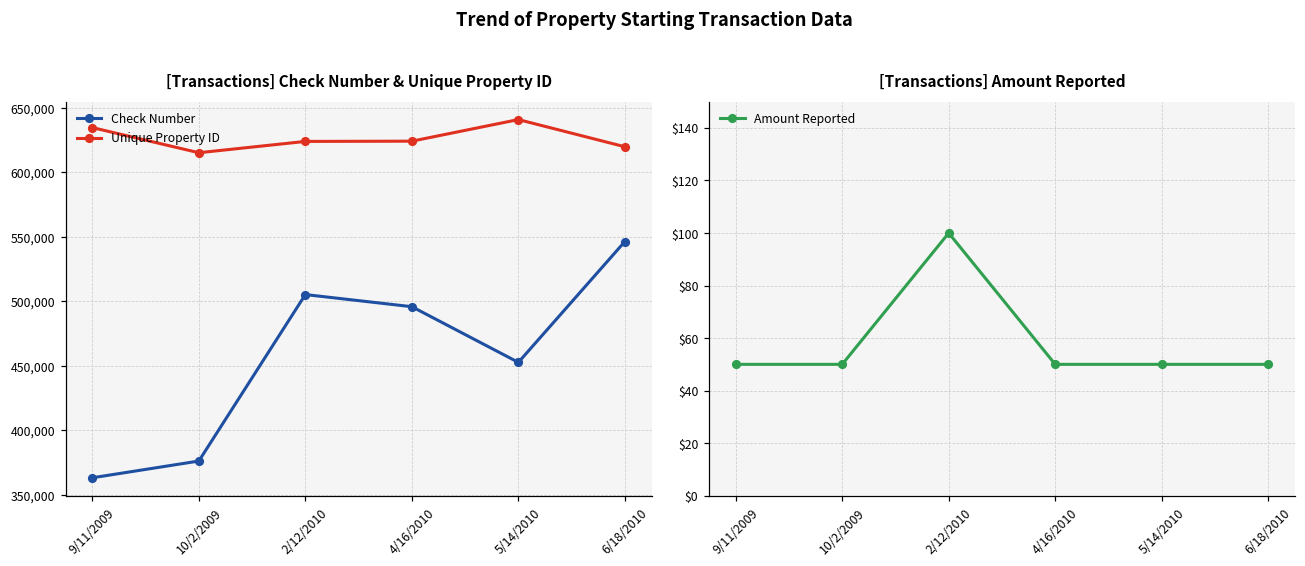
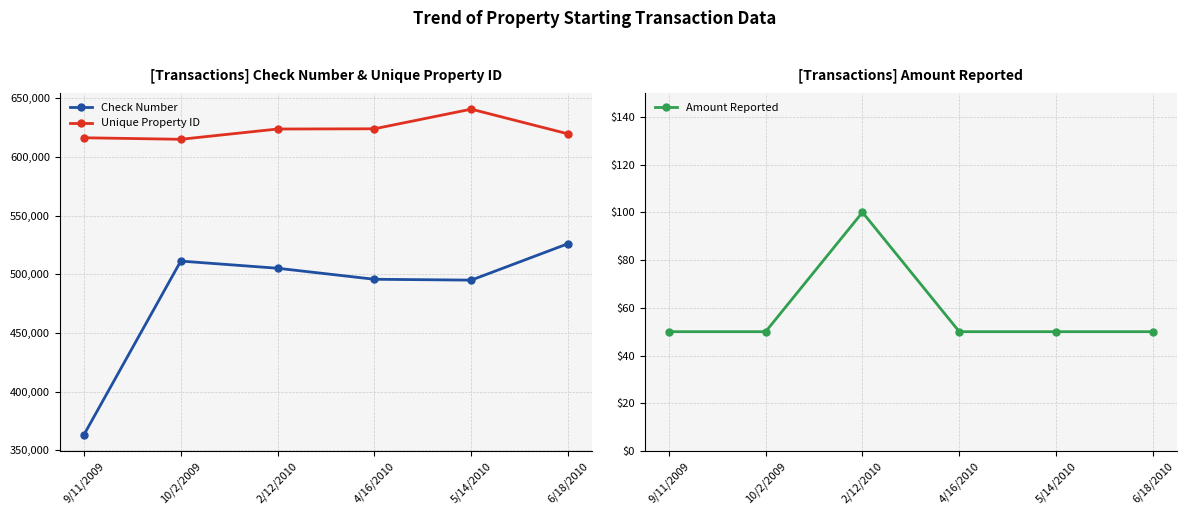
[Transactions] Check Number & Unique Property ID, Unique Property ID, 9/11/2009: 635,000 -> 616,000
[Transactions] Check Number & Unique Property ID, Check Number, 10/2/2009: 376,000 -> 511,000
[Transactions] Check Number & Unique Property ID, Check Number, 5/14/2010: 453,000 -> 495,000
[Transactions] Check Number & Unique Property ID, Check Number, 6/18/2010: 546,000 -> 526,000
